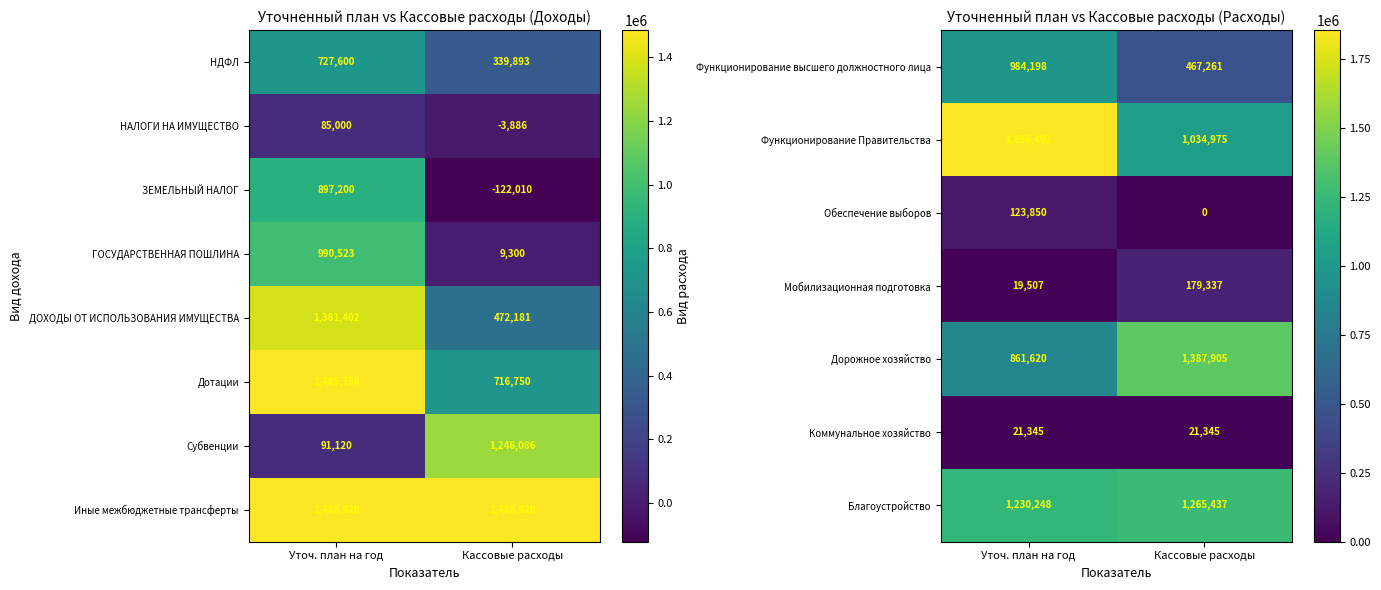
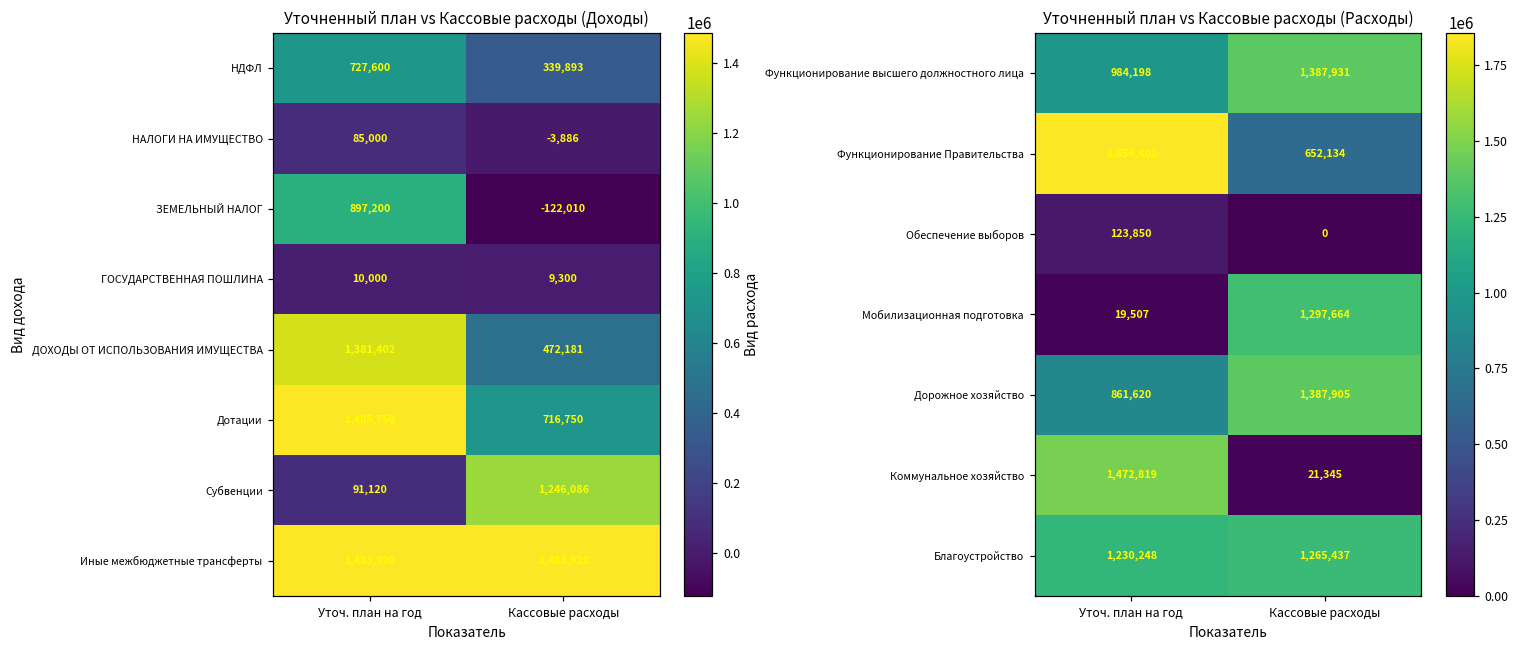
Уточненный план vs Кассовые расходы (Доходы), ГОСУДАРСТВЕННАЯ ПОШЛИНА, Уточ. план на год: 990,523 -> 10,000
Уточненный план vs Кассовые расходы (Расходы), Функционирование высшего должностного лица, Кассовые расходы: 467,261 -> 1,387,931
Уточненный план vs Кассовые расходы (Расходы), Функционирование Правительства, Кассовые расходы: 1,034,975 -> 652,134
Уточненный план vs Кассовые расходы (Расходы), Мобилизационная подготовка, Кассовые расходы: 179,337 -> 1,297,664
Уточненный план vs Кассовые расходы (Расходы), Коммунальное хозяйство, Уточ. план на год: 21,345 -> 1,472,819
